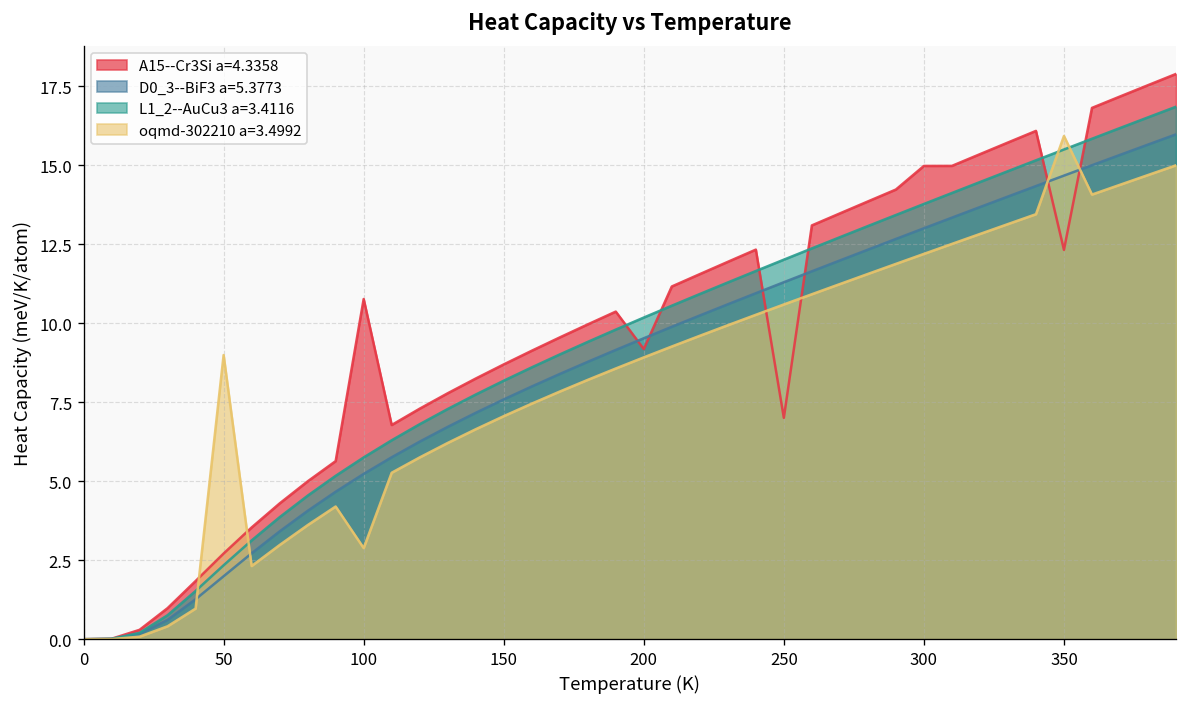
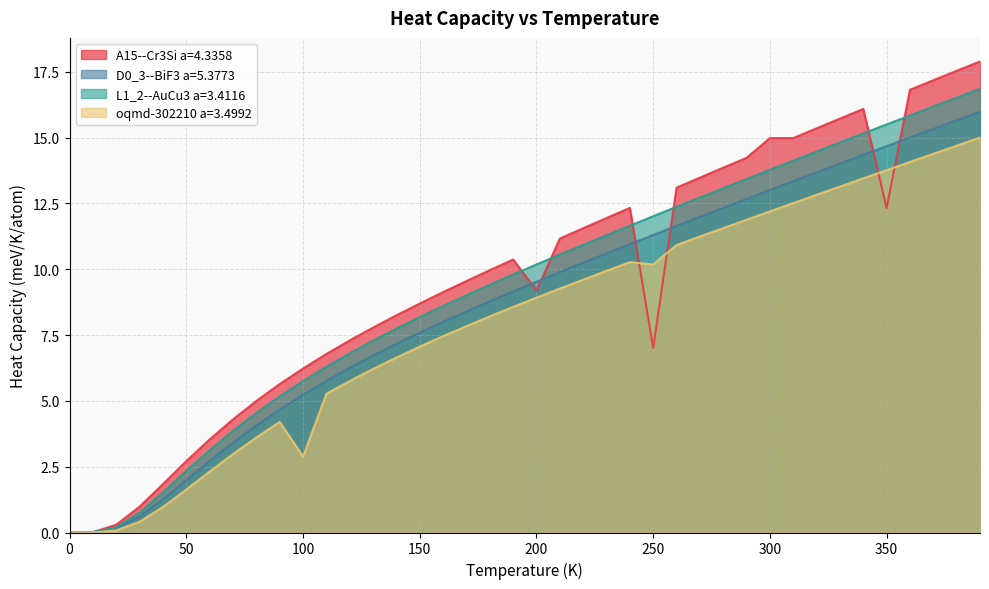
oqmd-302210 a=3.4992, 50: 9.0 -> 1.6
A15--Cr3Si a=4.3358, 100: 10.8 -> 6.2
oqmd-302210 a=3.4992, 250: 10.6 -> 10.2
oqmd-302210 a=3.4992, 350: 15.9 -> 13.8
